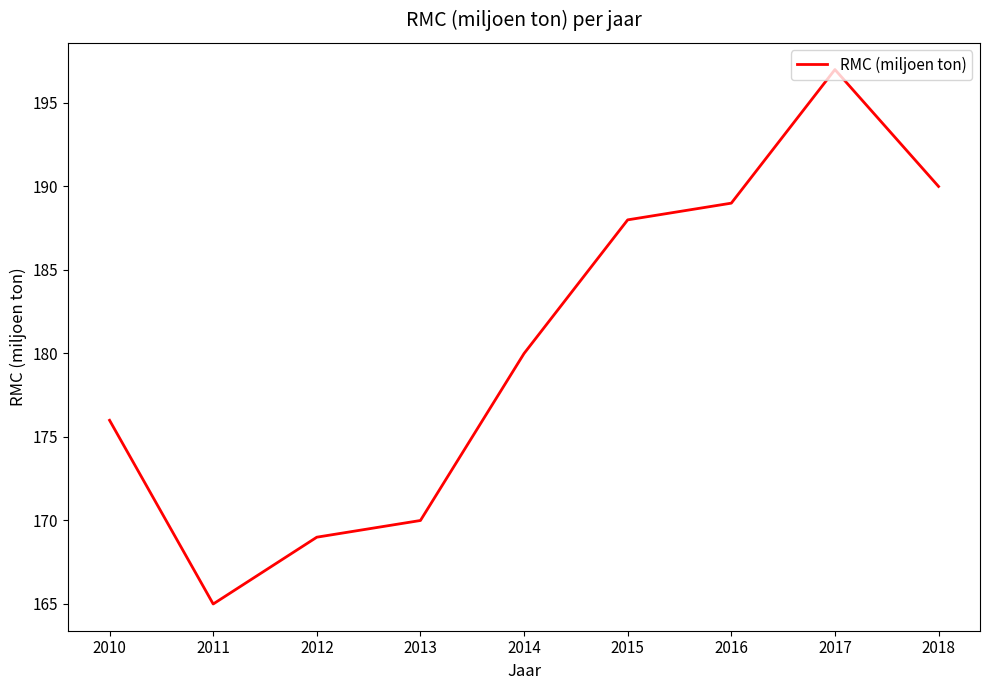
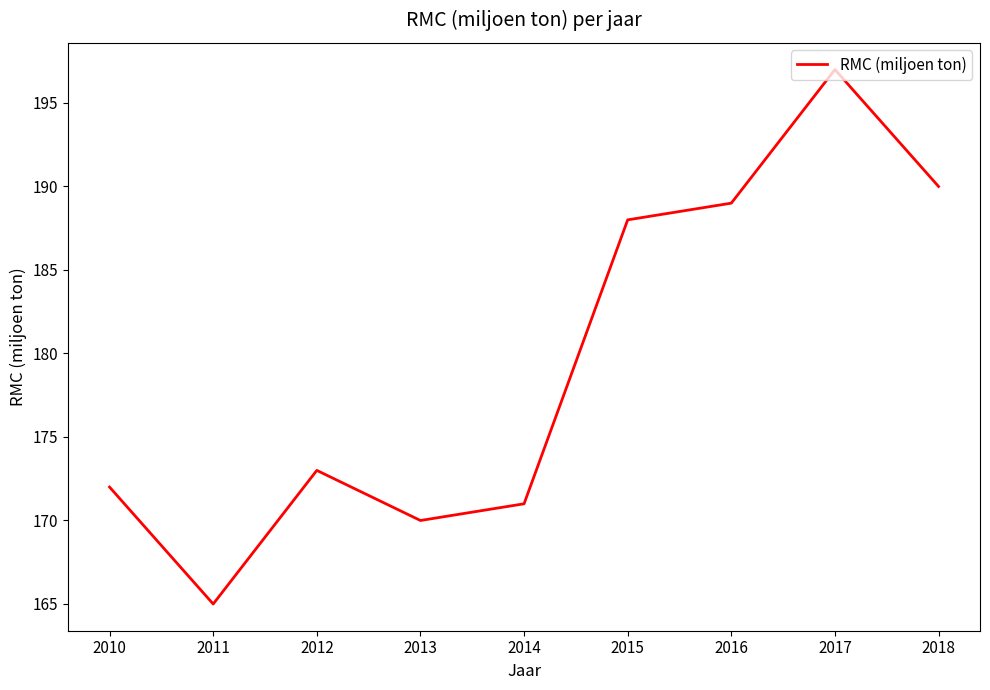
2010: 176 -> 172
2012: 169 -> 173
2014: 180 -> 171
